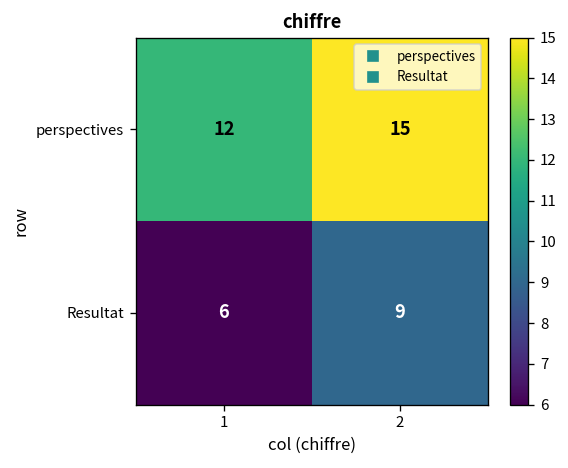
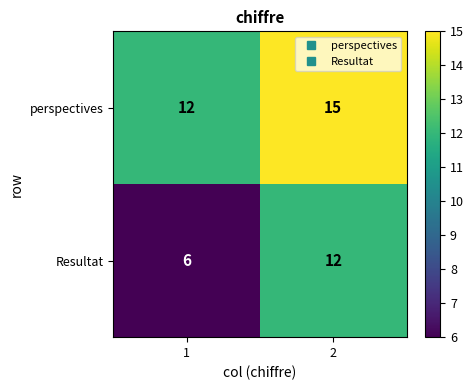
Resultat, 2: 9 -> 12
